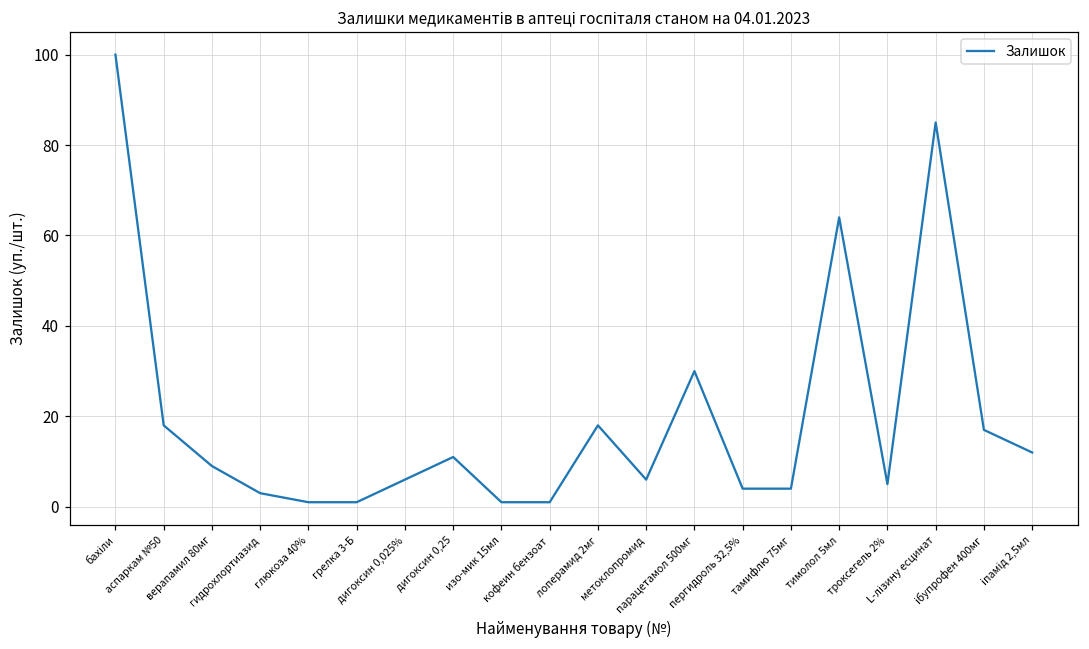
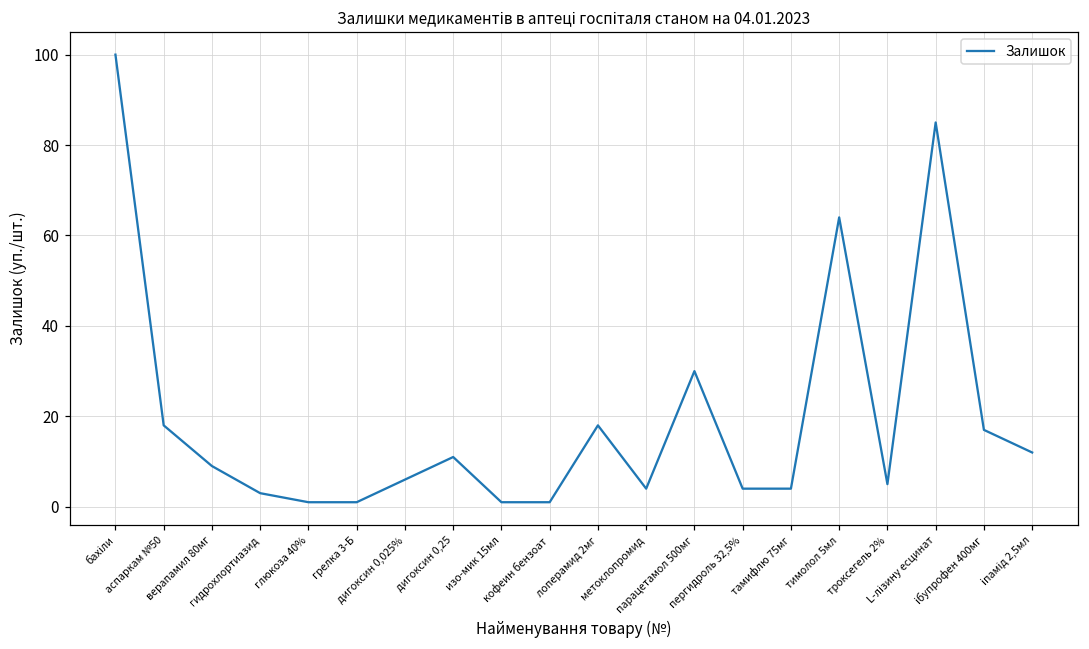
метоклопромид: 6 -> 4
